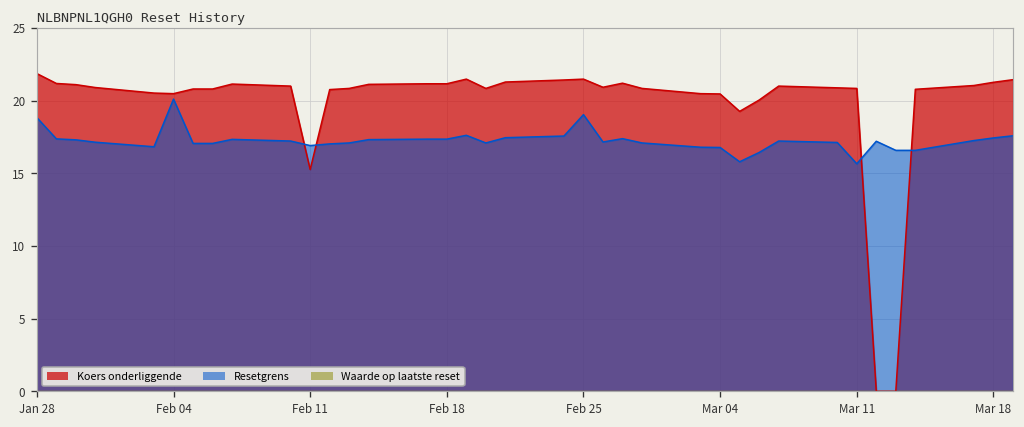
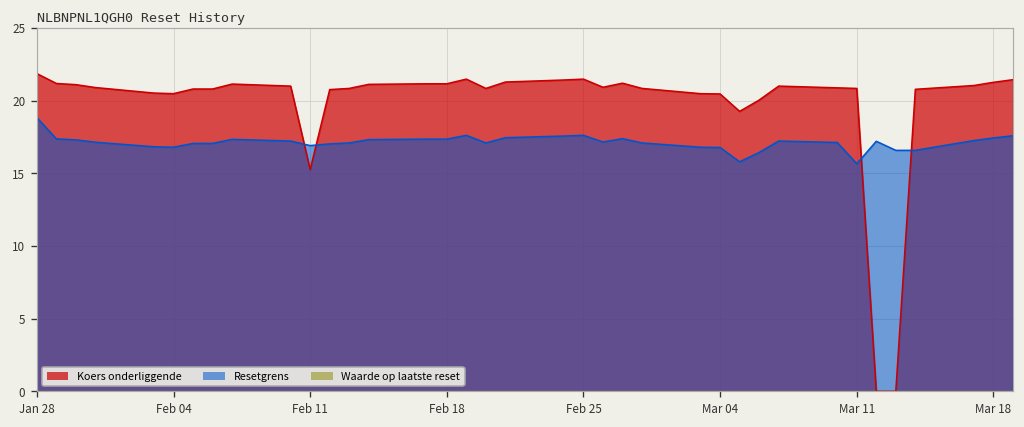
Resetgrens, Feb 04: 20.1 -> 16.8
Resetgrens, Feb 25: 19.0 -> 17.6
